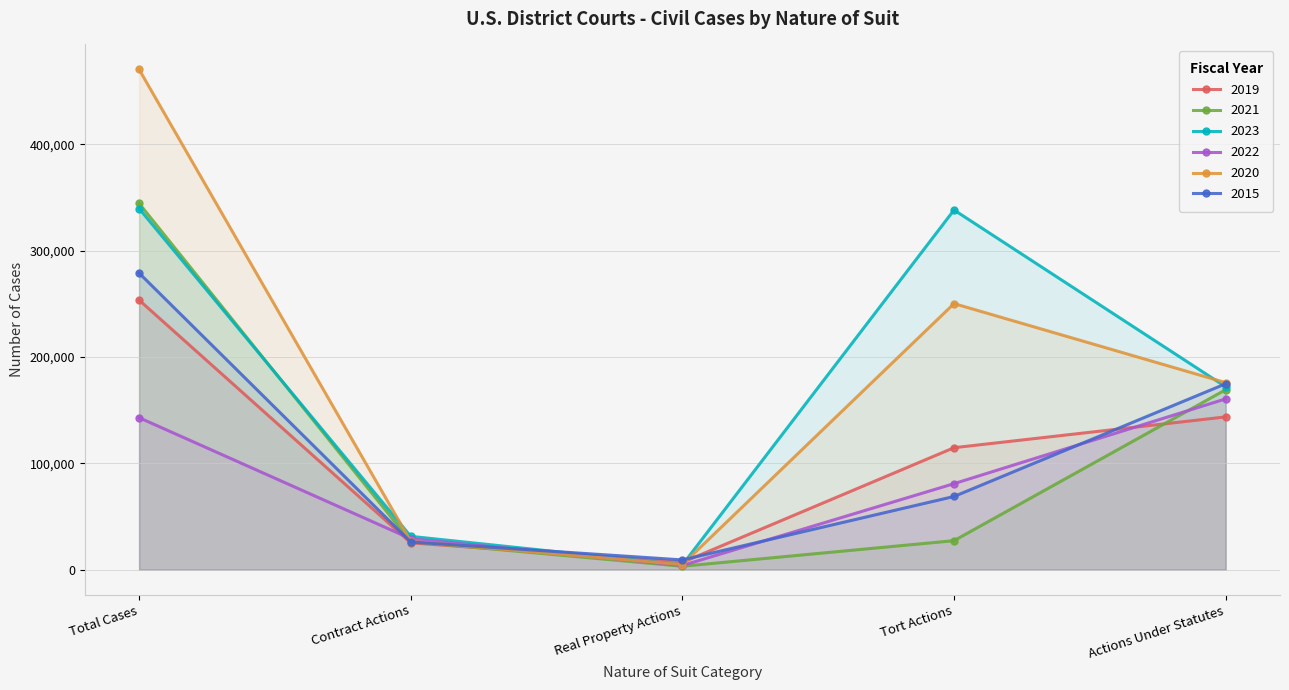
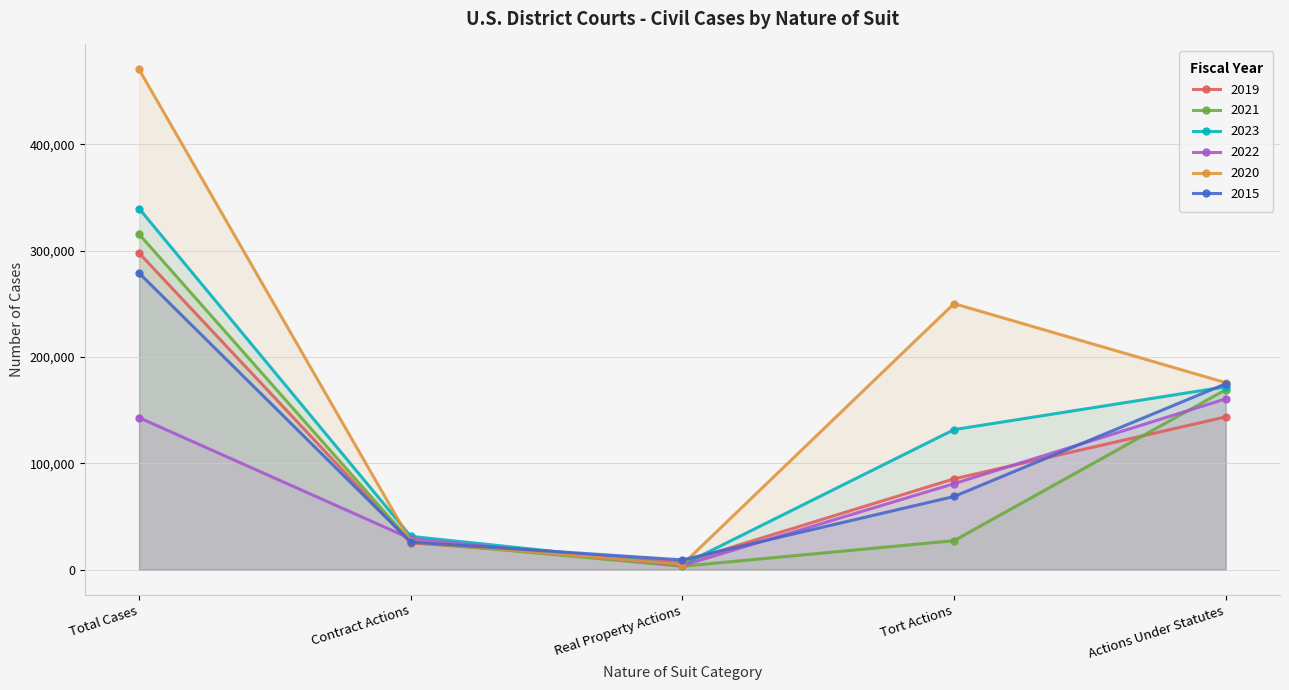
2019, Total Cases: 254,000 -> 298,000
2021, Total Cases: 345,000 -> 316,000
2019, Tort Actions: 115,000 -> 85,000
2023, Tort Actions: 338,000 -> 132,000
